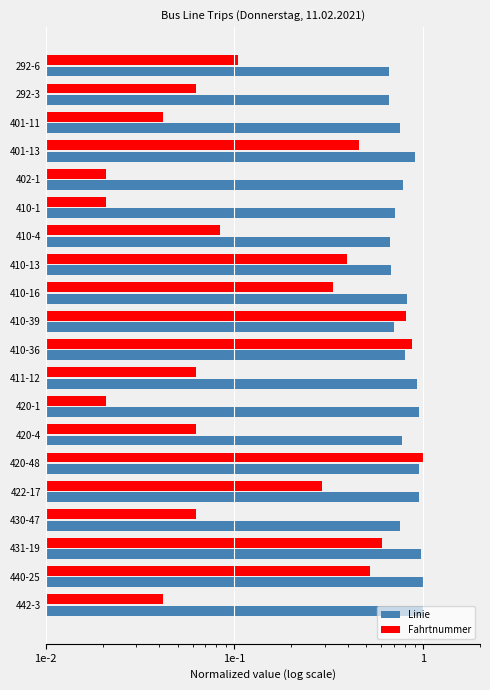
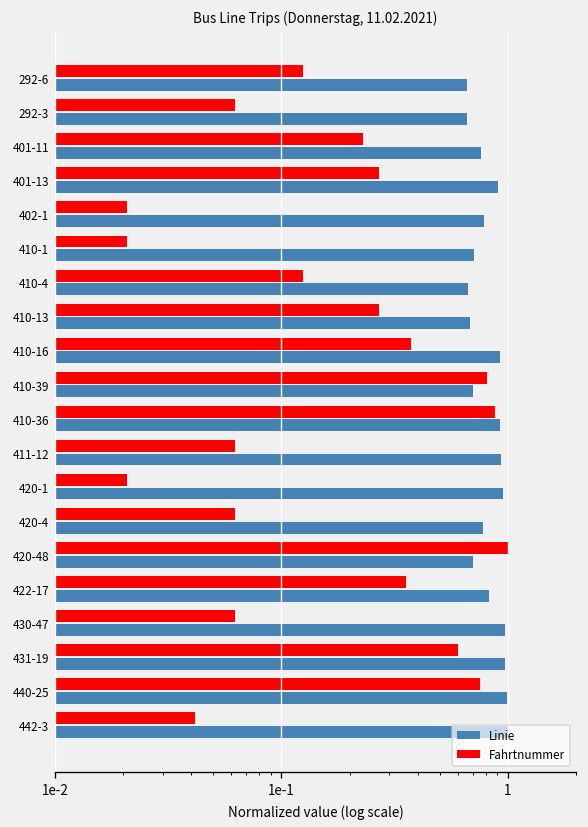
Fahrtnummer, 292-6: 0.10 -> 0.13
Fahrtnummer, 401-11: 0.042 -> 0.23
Fahrtnummer, 401-13: 0.46 -> 0.27
Fahrtnummer, 410-4: 0.08 -> 0.13
Fahrtnummer, 410-13: 0.40 -> 0.27
Fahrtnummer, 410-16: 0.33 -> 0.38
Linie, 410-16: 0.8 -> 0.9
Linie, 410-36: 0.80 -> 0.9
Linie, 420-48: 1.0 -> 0.70
Fahrtnummer, 422-17: 0.29 -> 0.35
Linie, 422-17: 1.0 -> 0.8
Linie, 430-47: 0.75 -> 1.0
Fahrtnummer, 440-25: 0.52 -> 0.75
